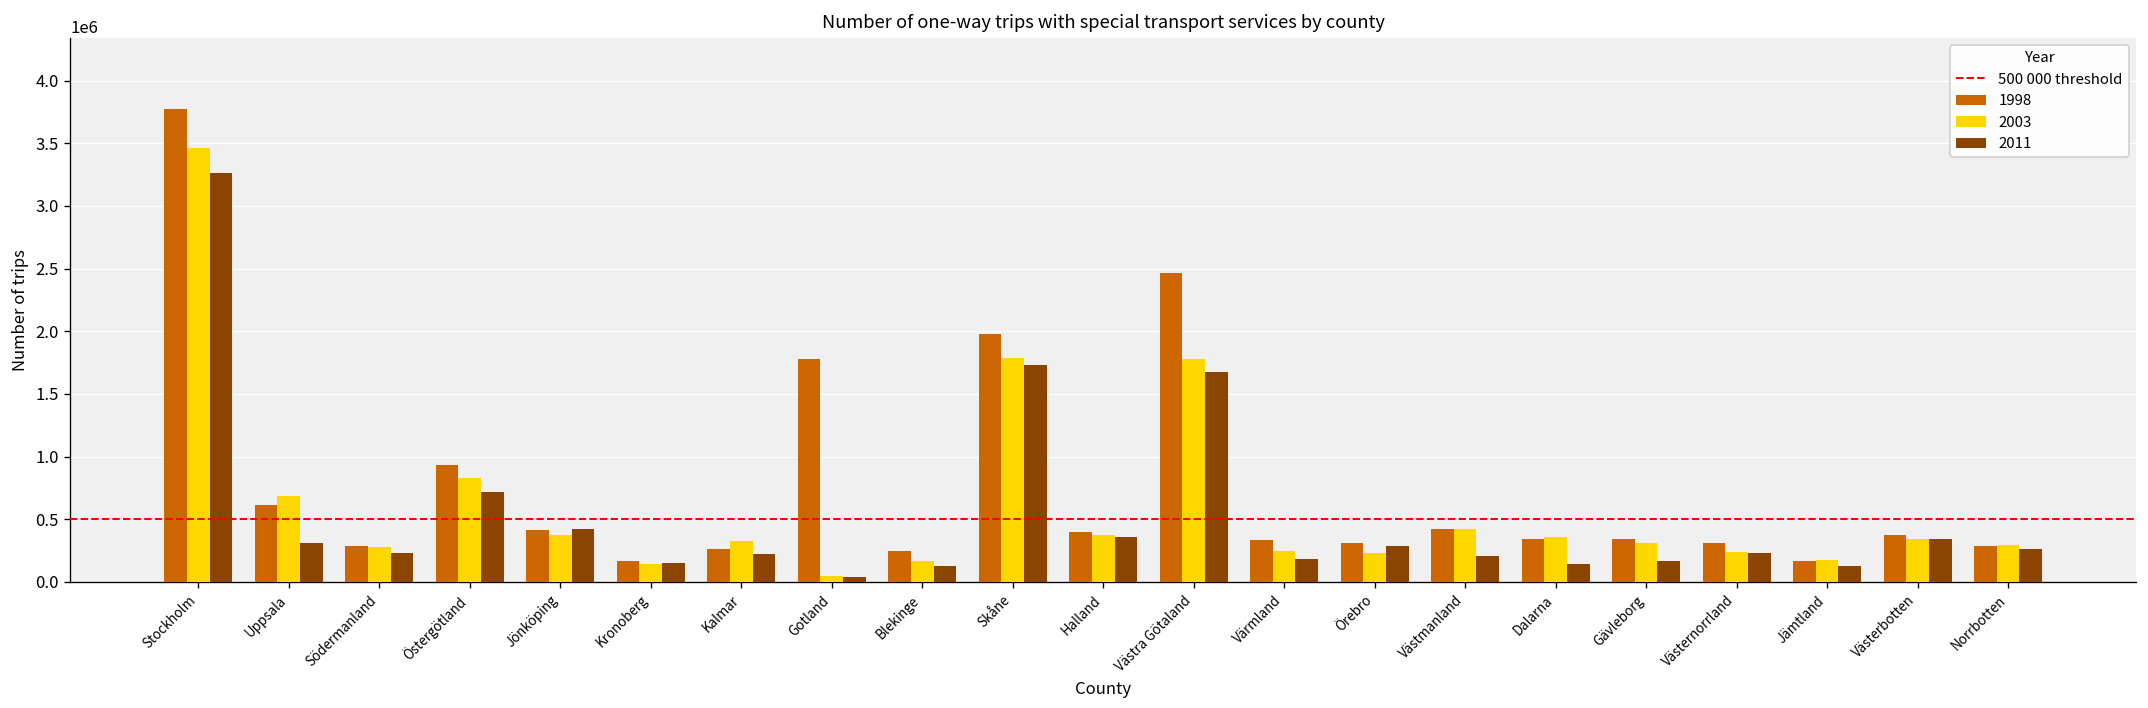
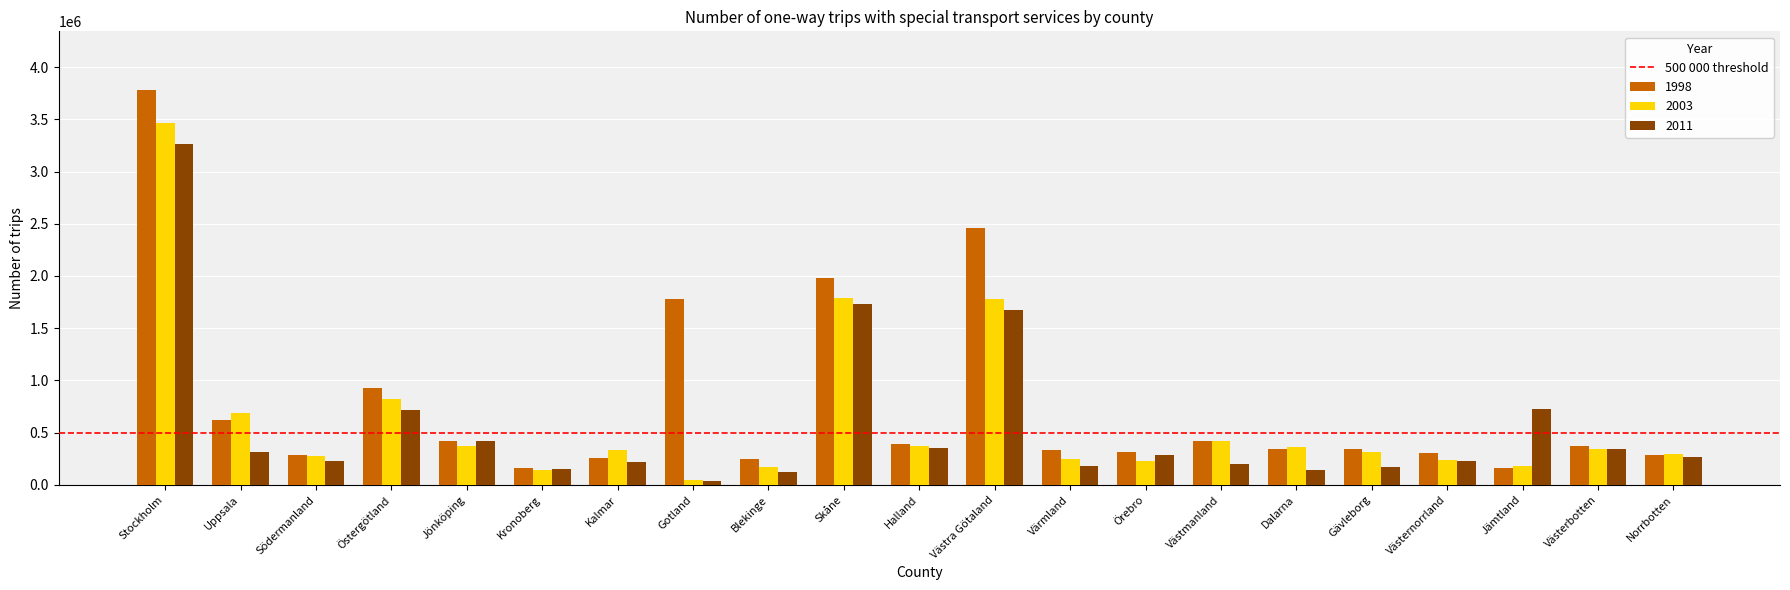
2011, Jämtland: 130000 -> 730000
